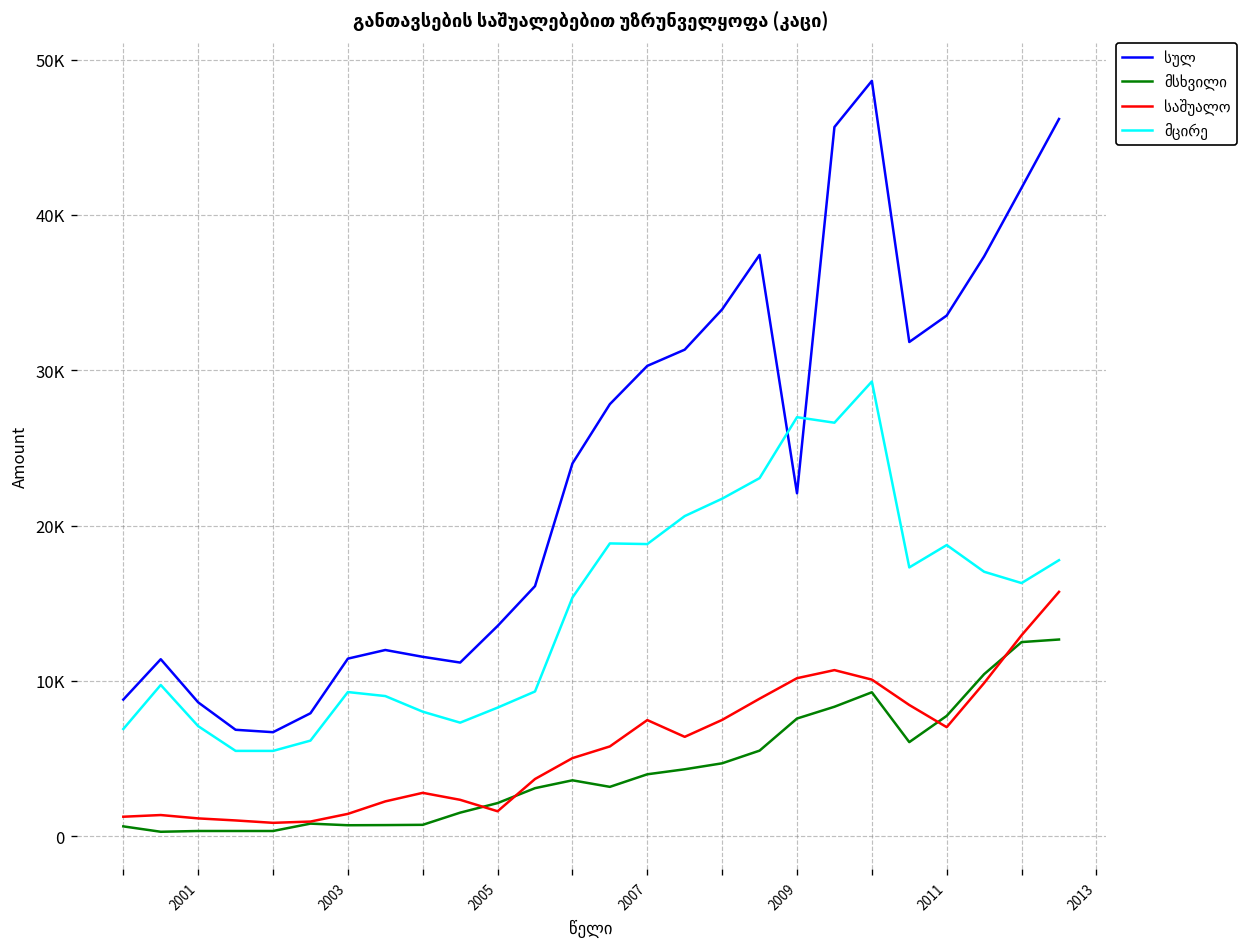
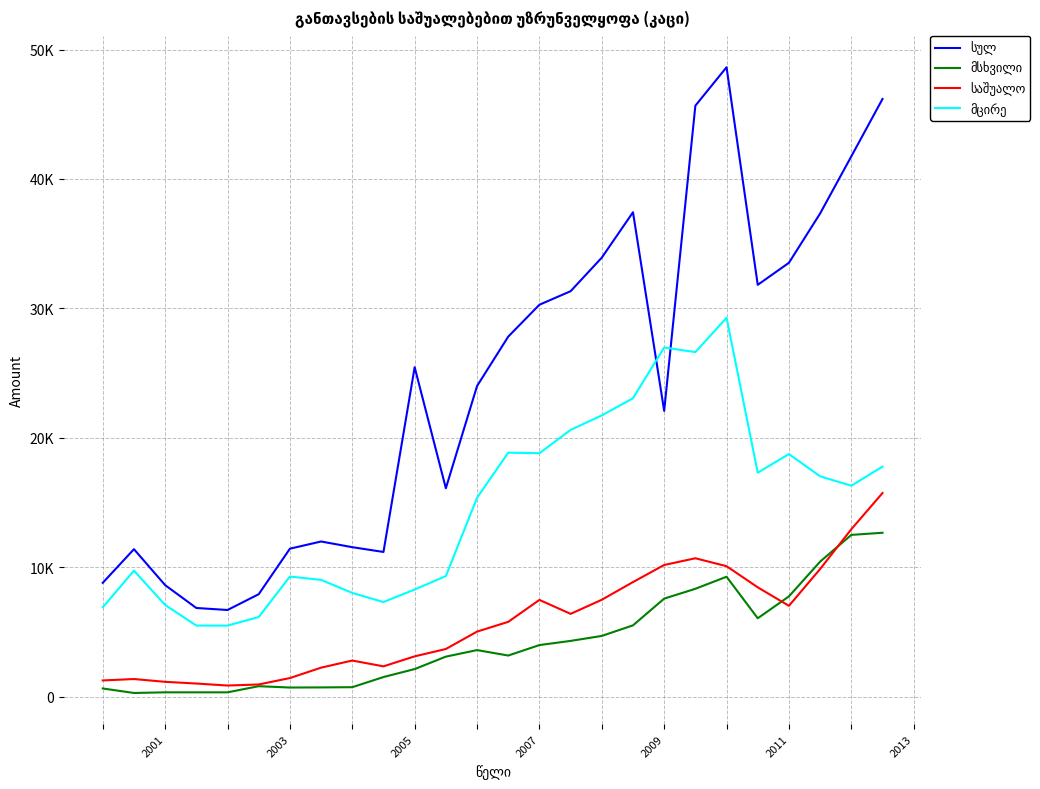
სულ, 2005: 13500 -> 25500
საშუალო, 2005: 1600 -> 3100
